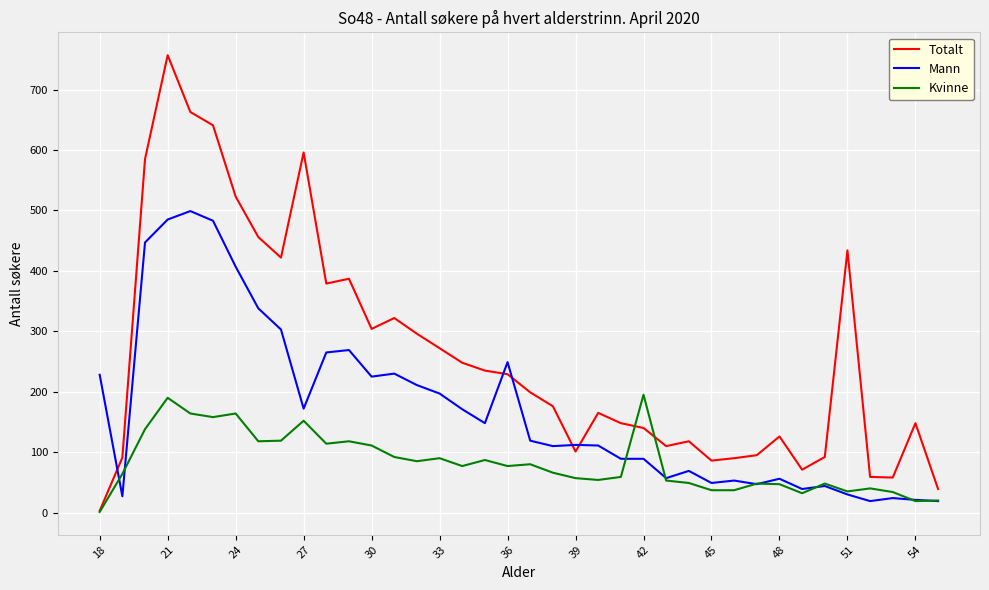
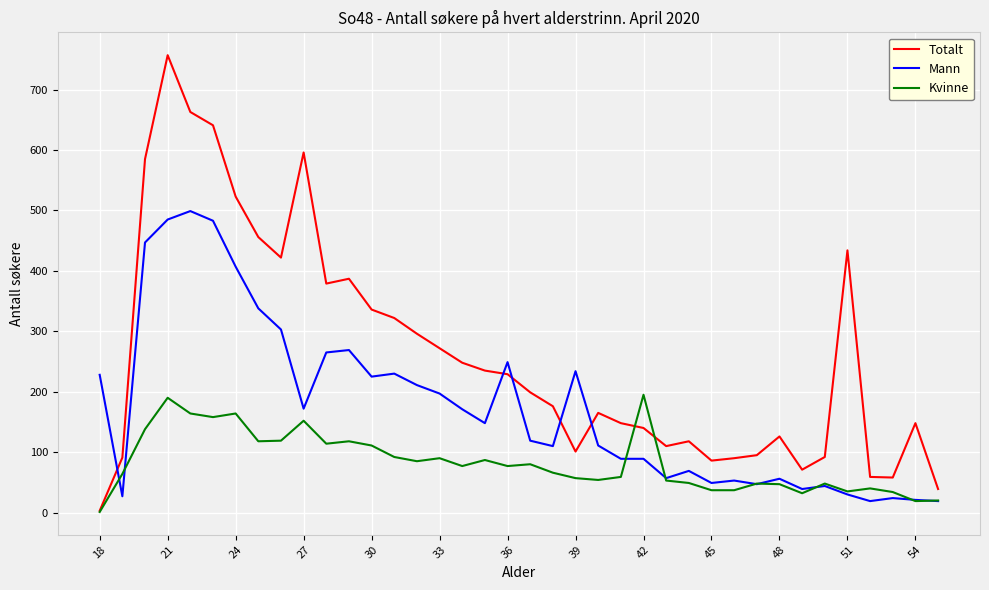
Totalt, 30: 300 -> 340
Mann, 39: 110 -> 230
